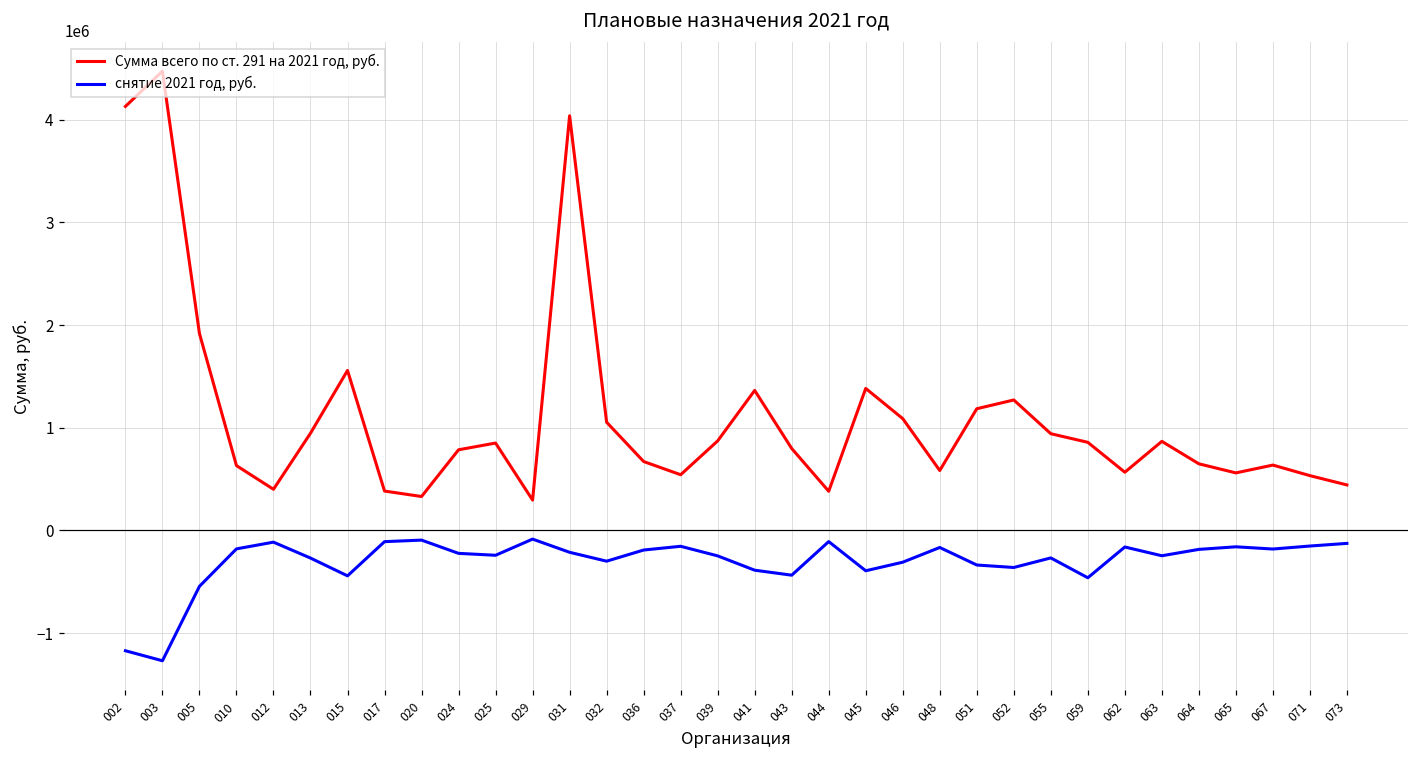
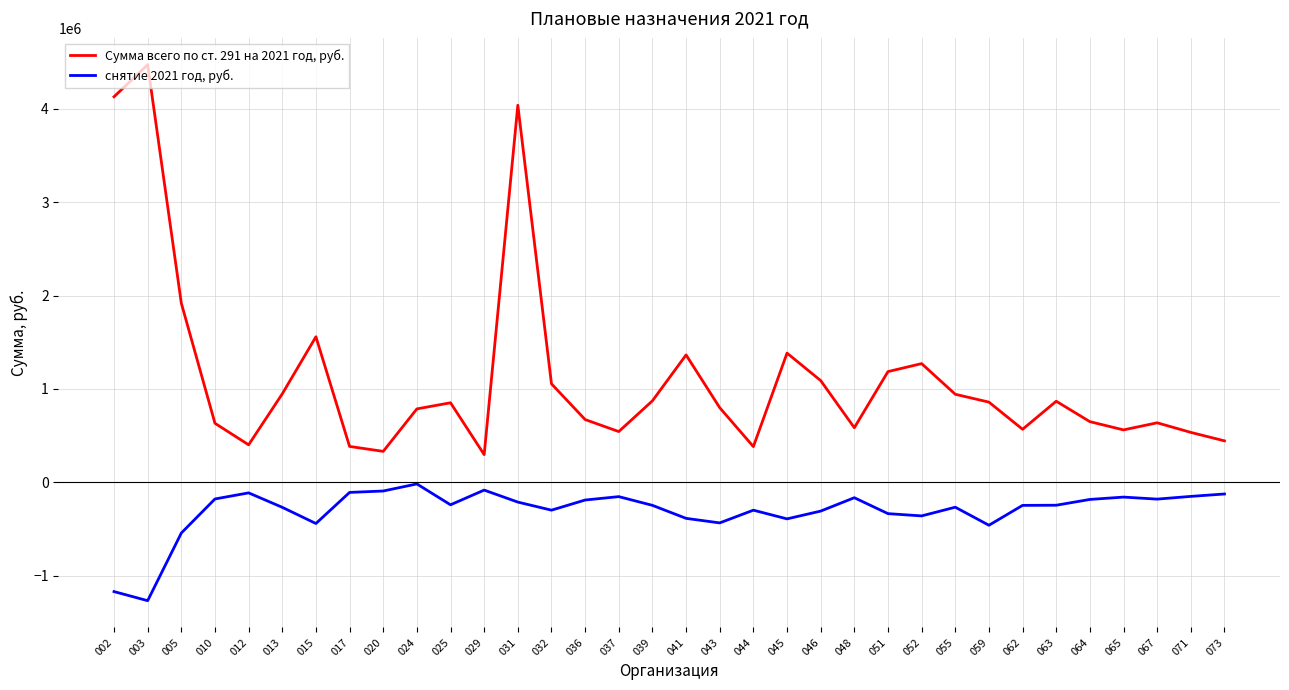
снятие 2021 год, руб., 024: -200000 -> 0
снятие 2021 год, руб., 044: -100000 -> -300000
снятие 2021 год, руб., 062: -160000 -> -250000
